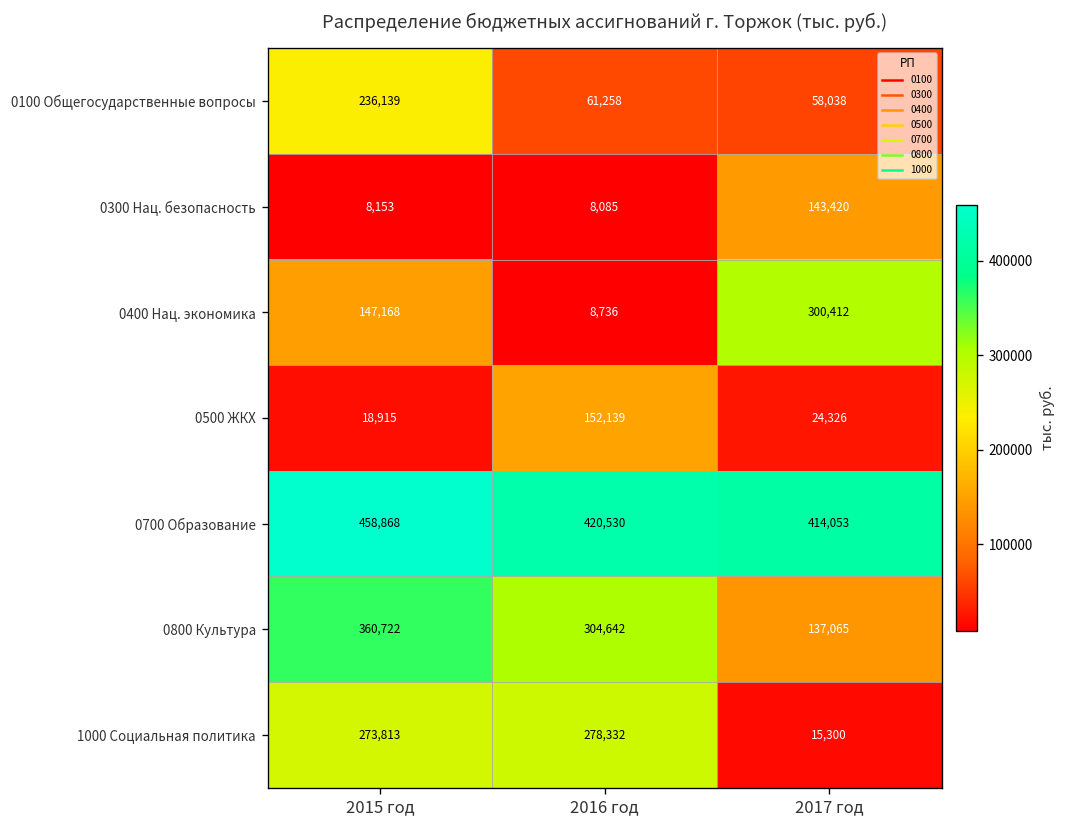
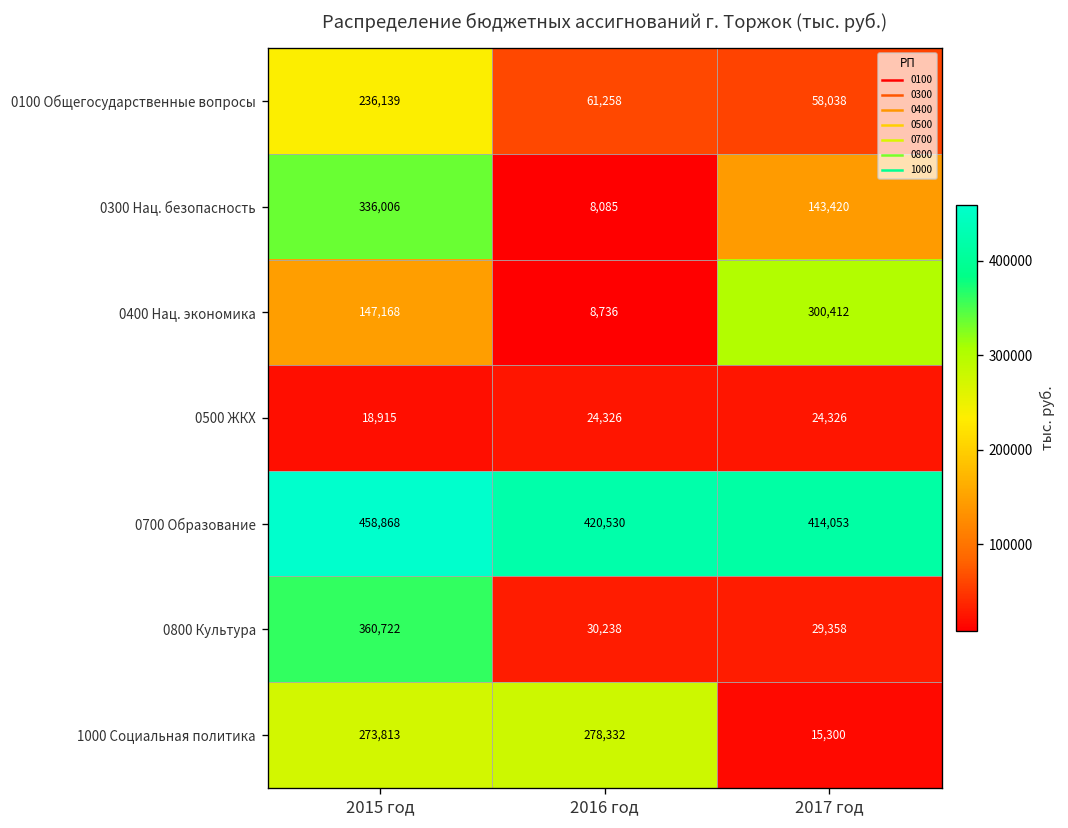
0300 Нац. безопасность, 2015 год: 8,153 -> 336,006
0500 ЖКХ, 2016 год: 152,139 -> 24,326
0800 Культура, 2016 год: 304,642 -> 30,238
0800 Культура, 2017 год: 137,065 -> 29,358
